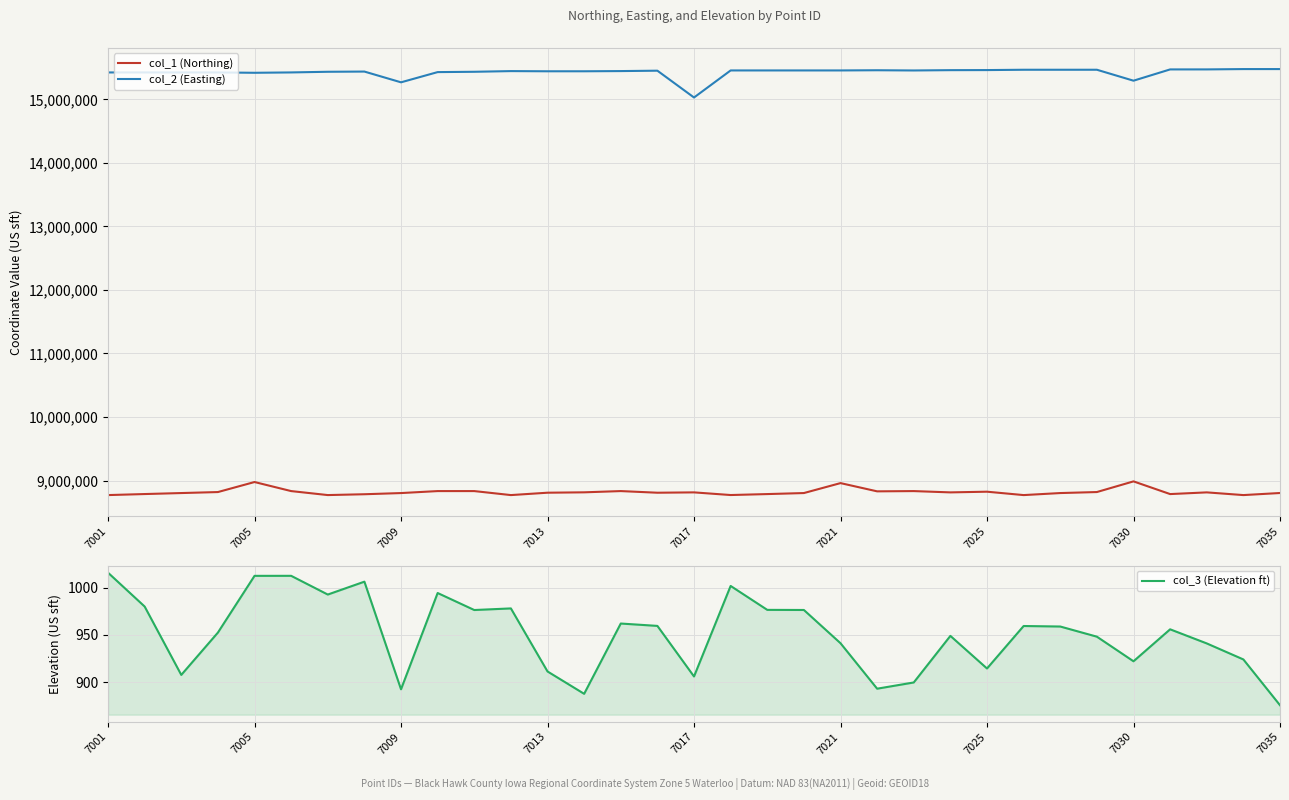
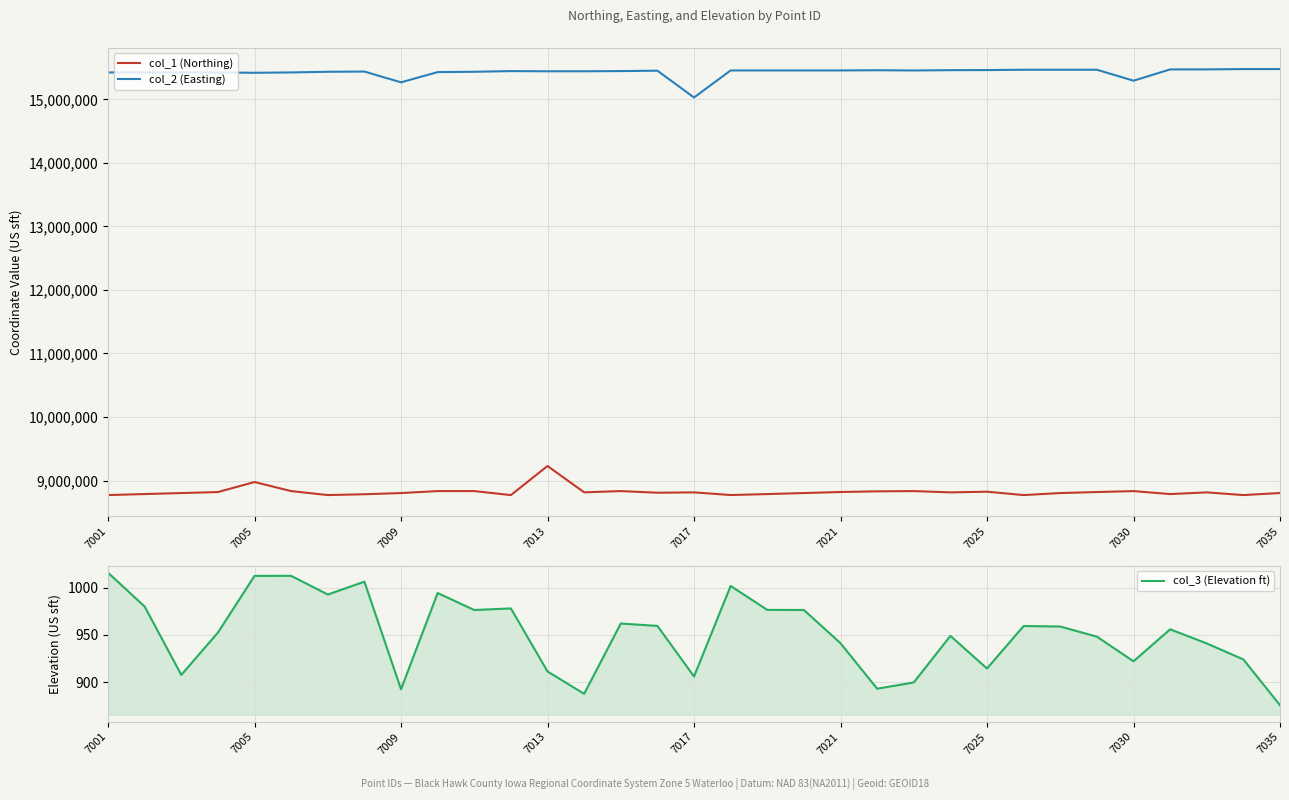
Northing, Easting, and Elevation by Point ID, col_1 (Northing), 7013: 8,800,000 -> 9,200,000
Northing, Easting, and Elevation by Point ID, col_1 (Northing), 7021: 9,000,000 -> 8,800,000
Northing, Easting, and Elevation by Point ID, col_1 (Northing), 7030: 9,000,000 -> 8,800,000
